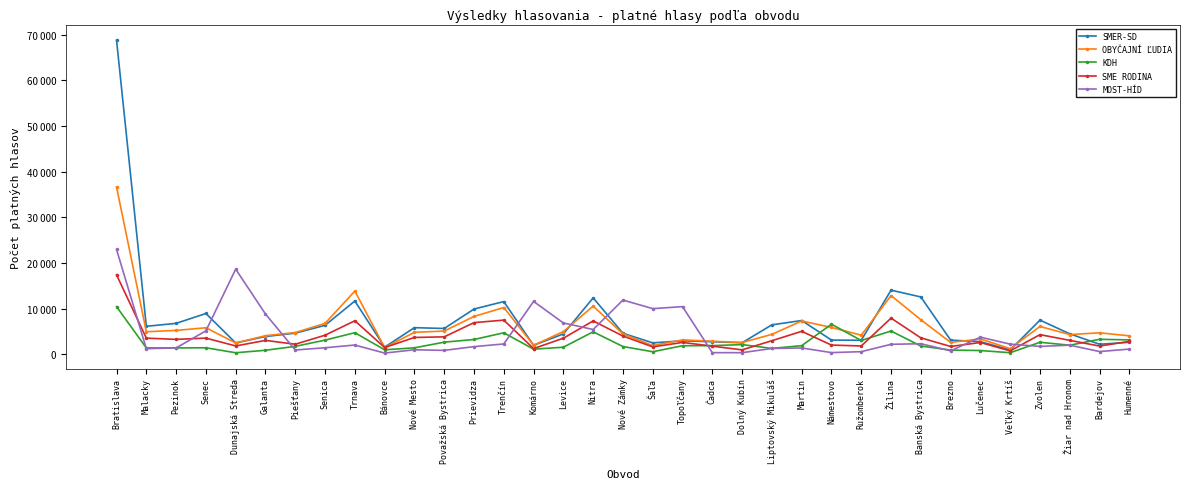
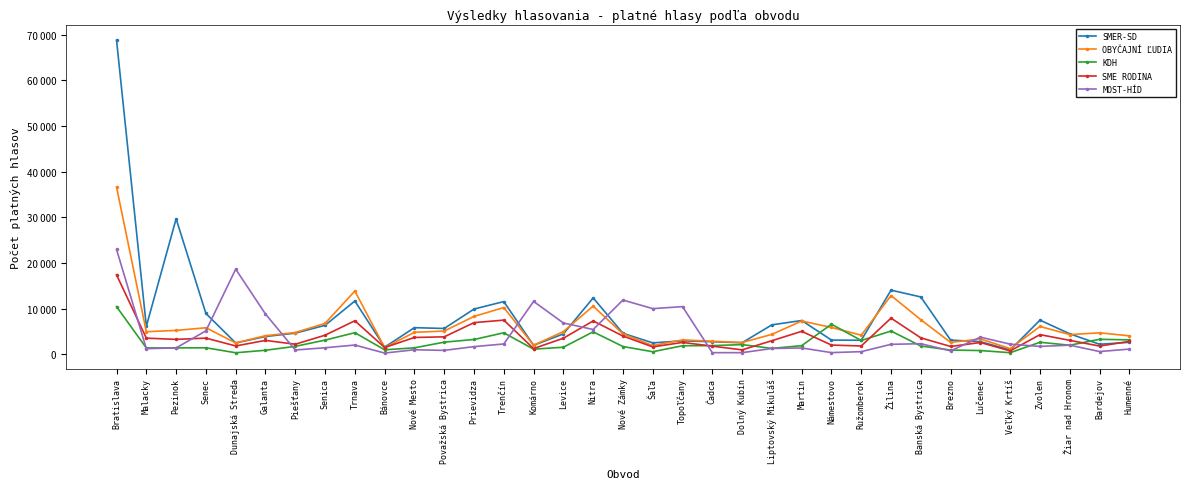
SMER-SD, Pezinok: 7000 -> 30000
